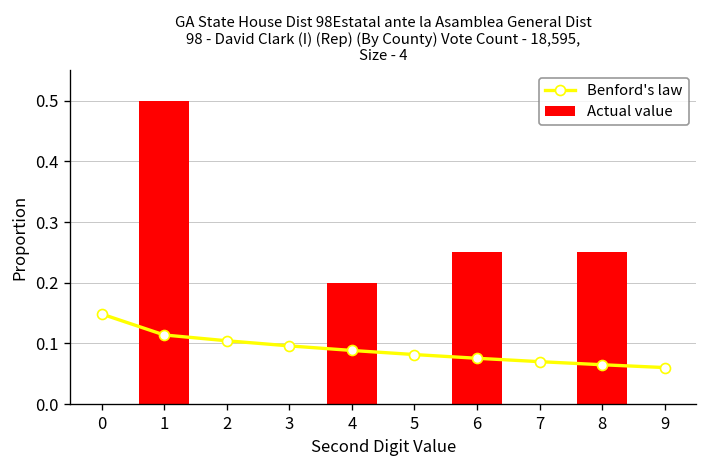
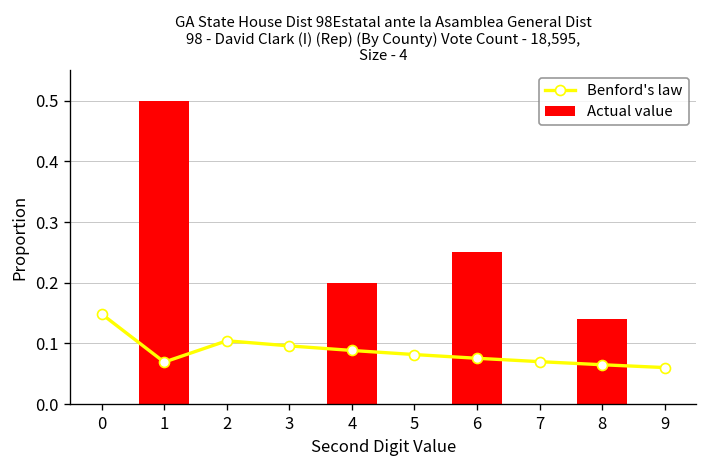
Benford's law, 1: 0.11 -> 0.07
Actual value, 8: 0.25 -> 0.14
